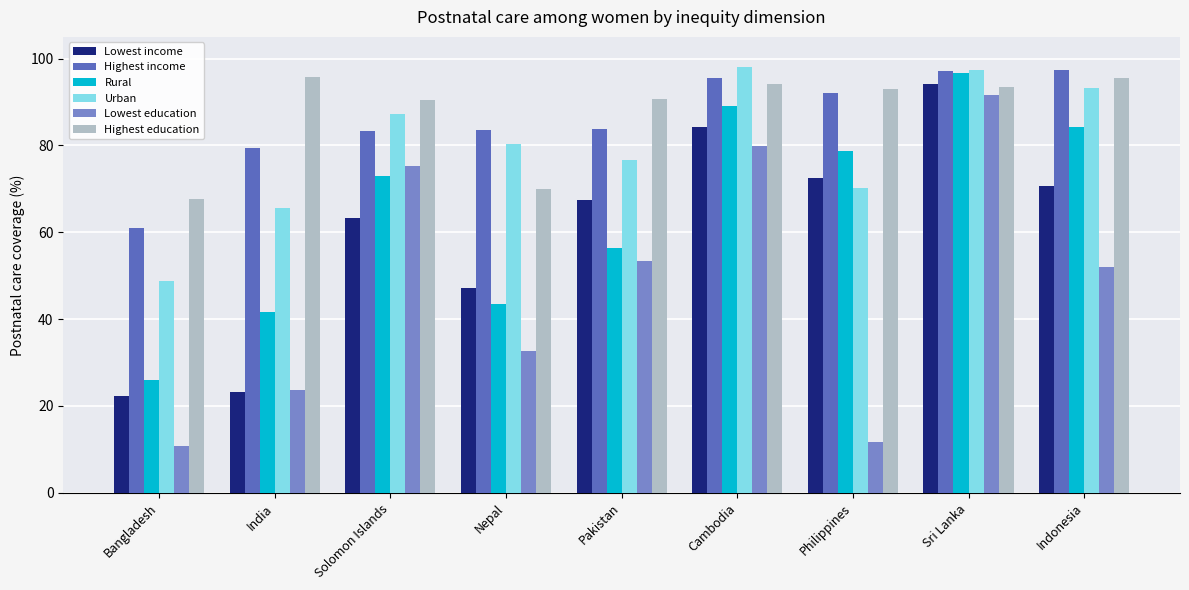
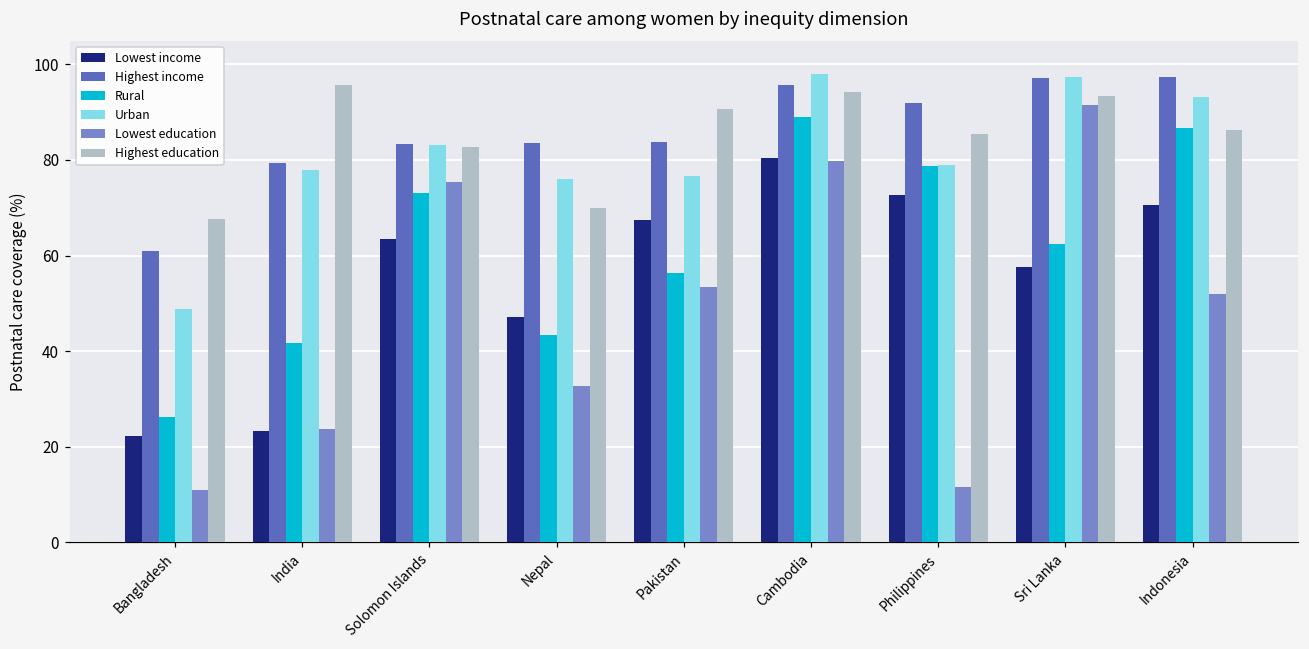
Urban, India: 66 -> 78
Urban, Solomon Islands: 87 -> 83
Highest education, Solomon Islands: 91 -> 83
Urban, Nepal: 80 -> 76
Lowest income, Cambodia: 84 -> 80
Urban, Philippines: 70 -> 79
Highest education, Philippines: 93 -> 86
Lowest income, Sri Lanka: 94 -> 58
Rural, Sri Lanka: 97 -> 63
Rural, Indonesia: 84 -> 87
Highest education, Indonesia: 96 -> 86
